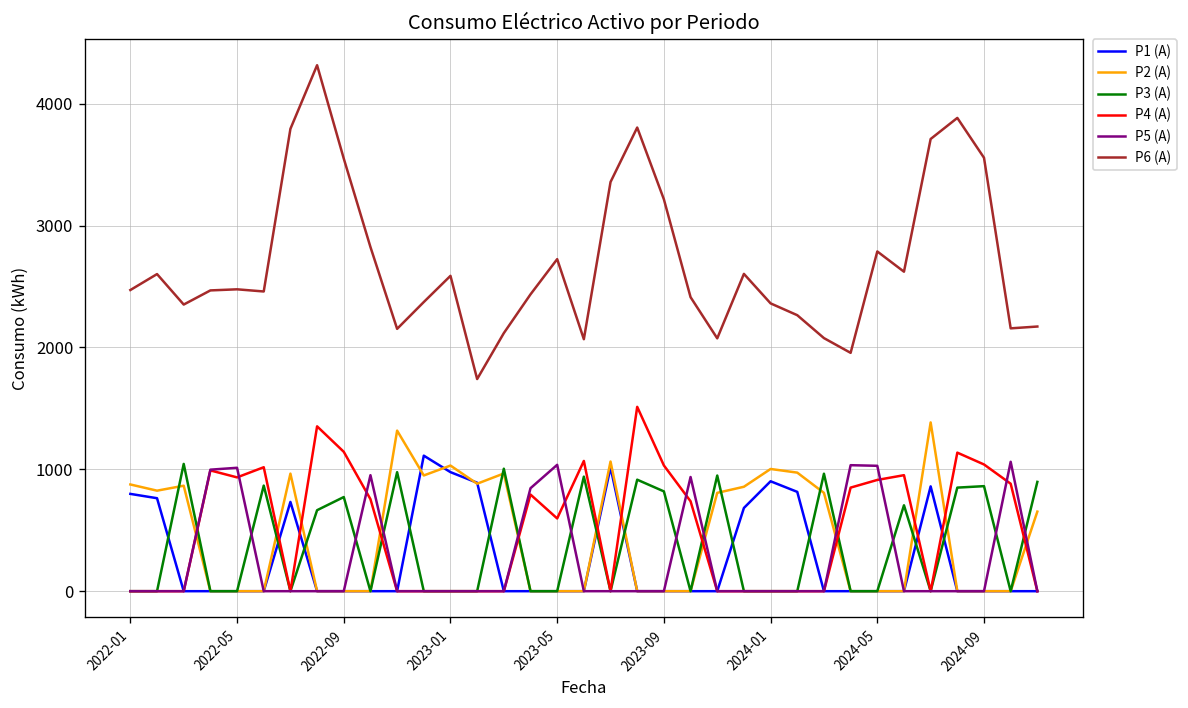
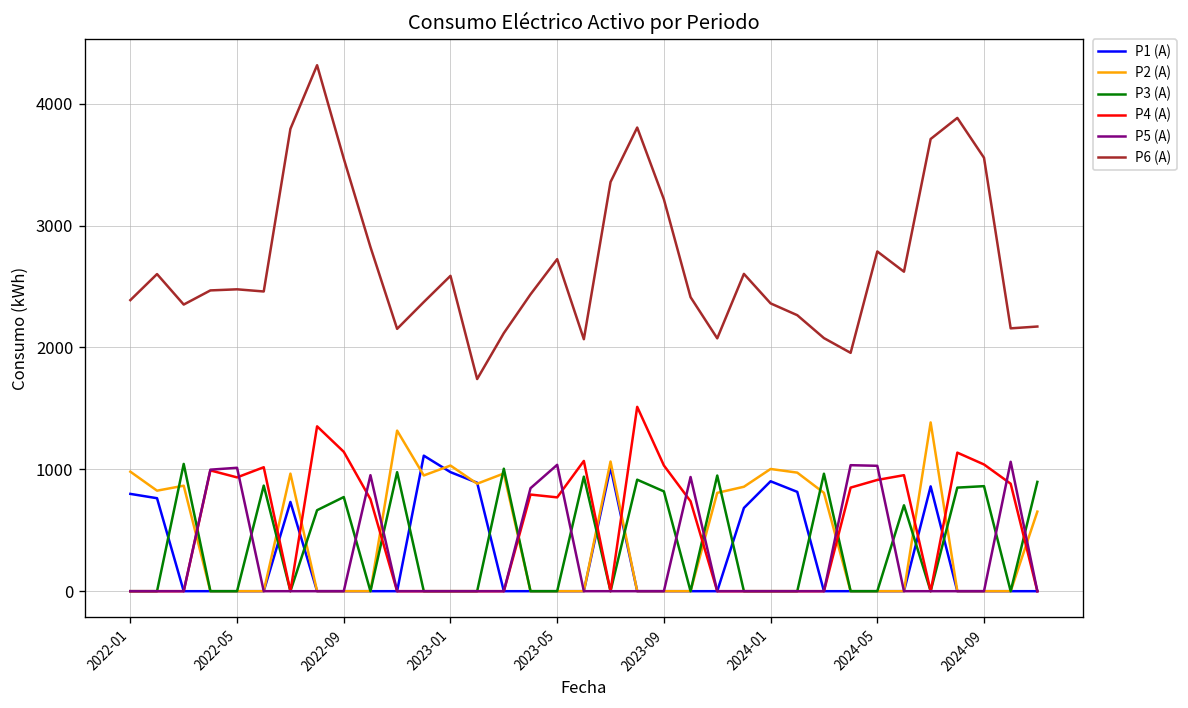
P2 (A), 2022-01: 880 -> 980
P6 (A), 2022-01: 2470 -> 2390
P4 (A), 2023-05: 600 -> 770
